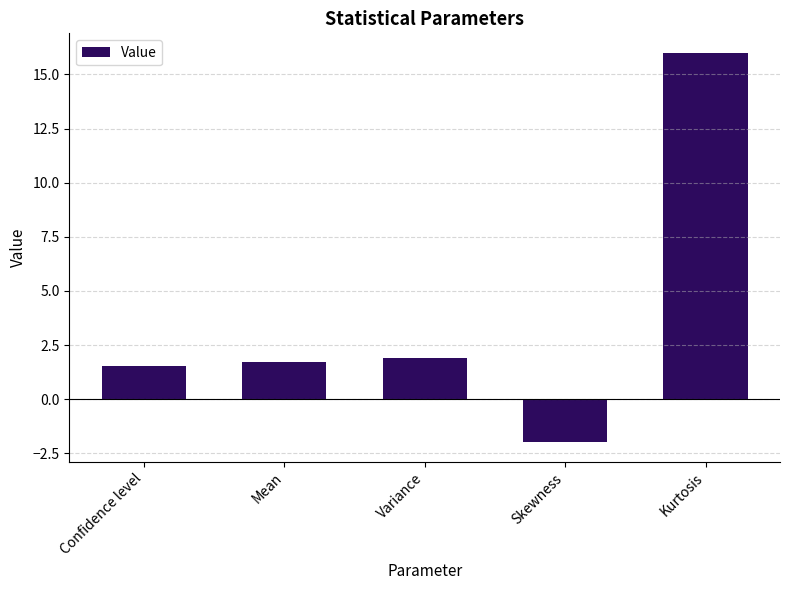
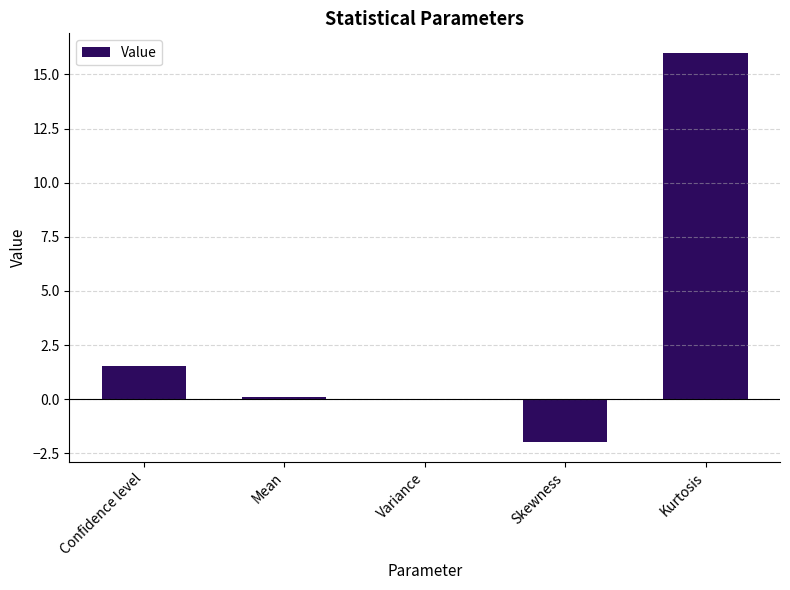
Mean: 1.7 -> 0.1
Variance: 1.9 -> 0.0
